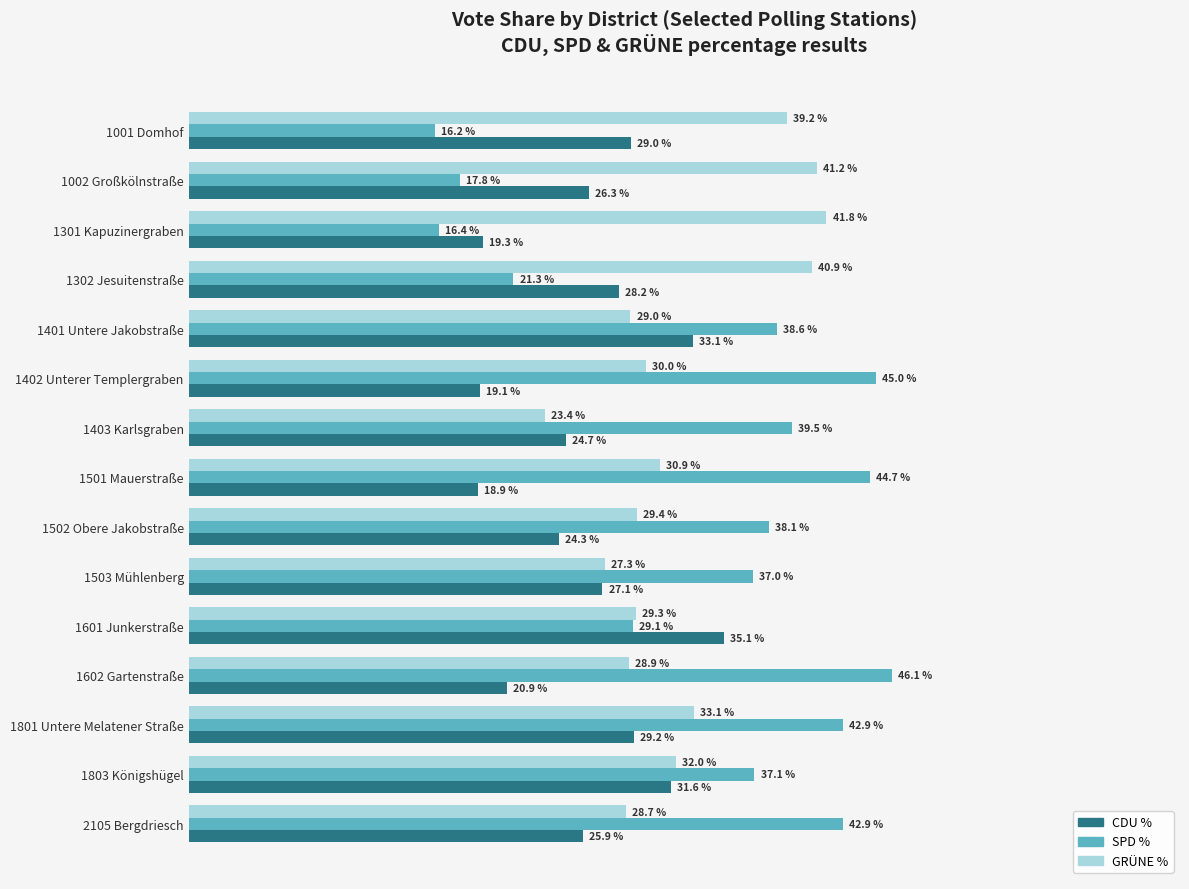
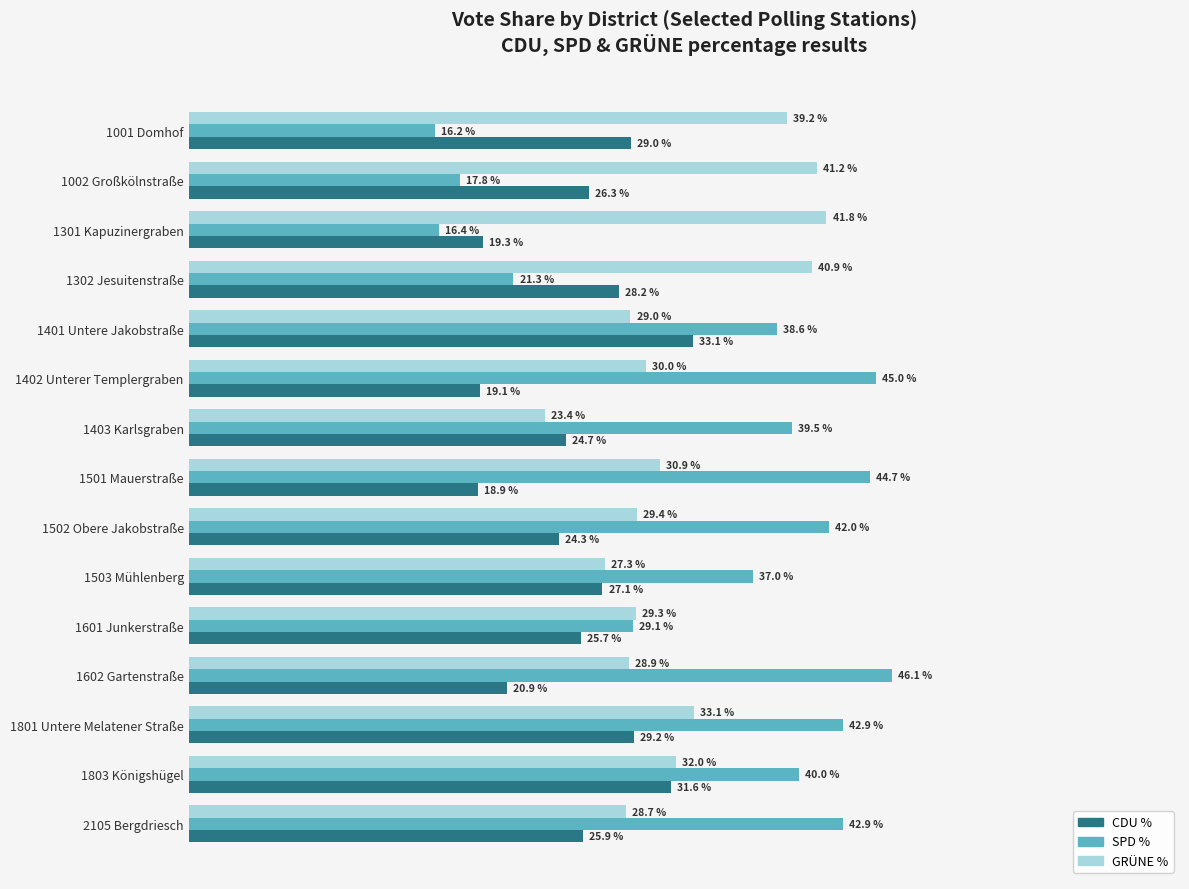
SPD %, 1502 Obere Jakobstraße: 38.1 % -> 42.0 %
CDU %, 1601 Junkerstraße: 35.1 % -> 25.7 %
SPD %, 1803 Königshügel: 37.1 % -> 40.0 %
